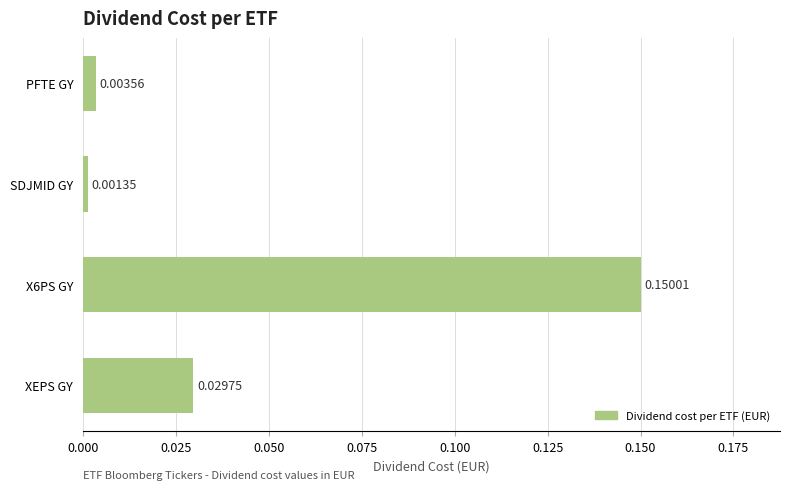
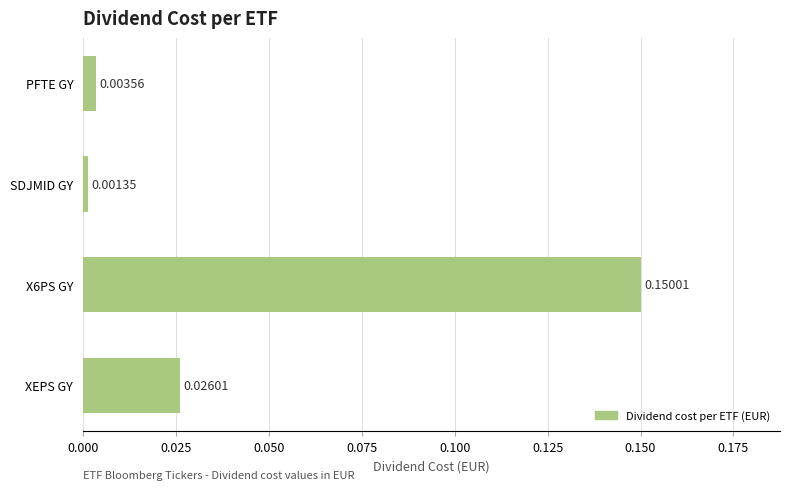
XEPS GY: 0.02975 -> 0.02601
